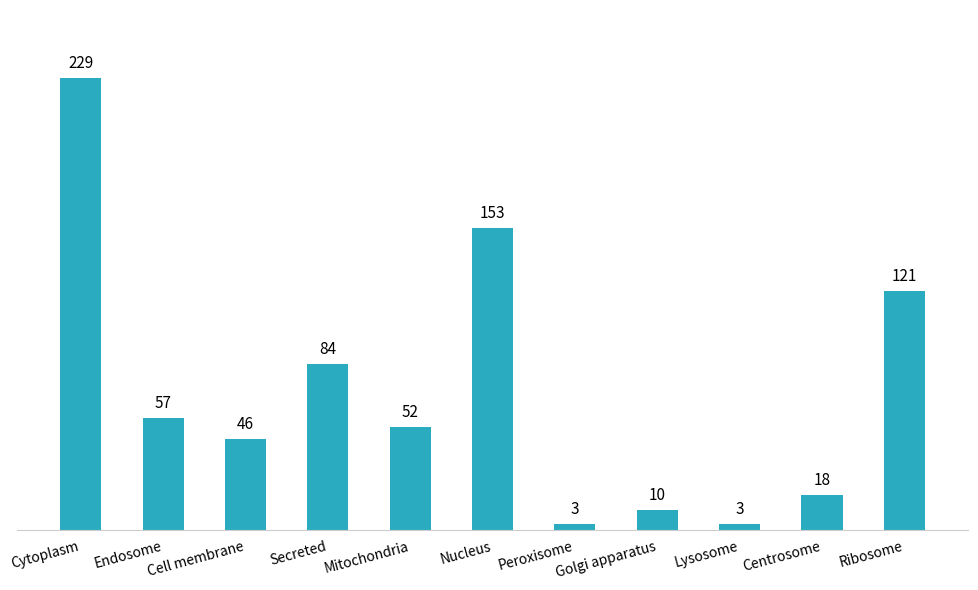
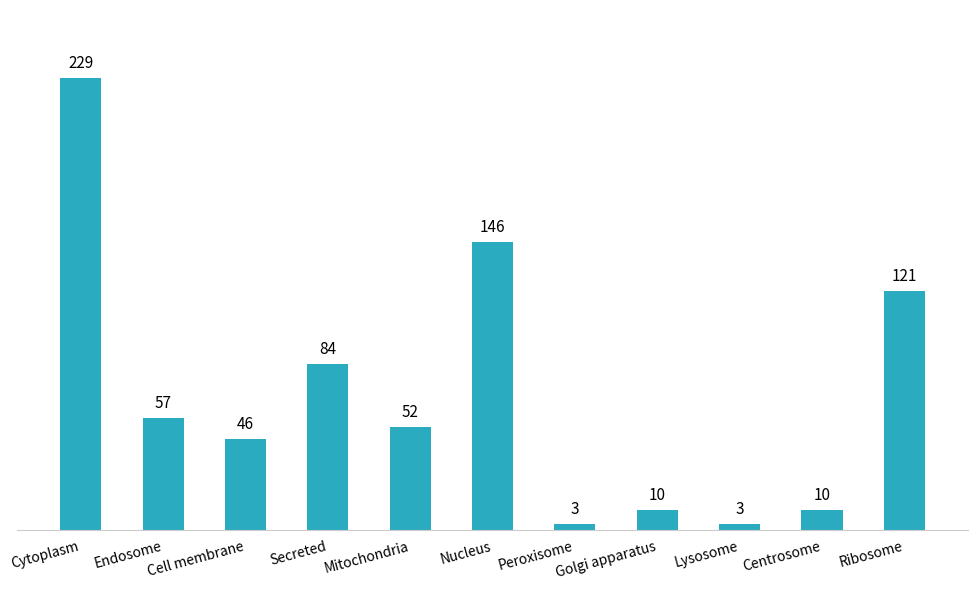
Nucleus: 153 -> 146
Centrosome: 18 -> 10
